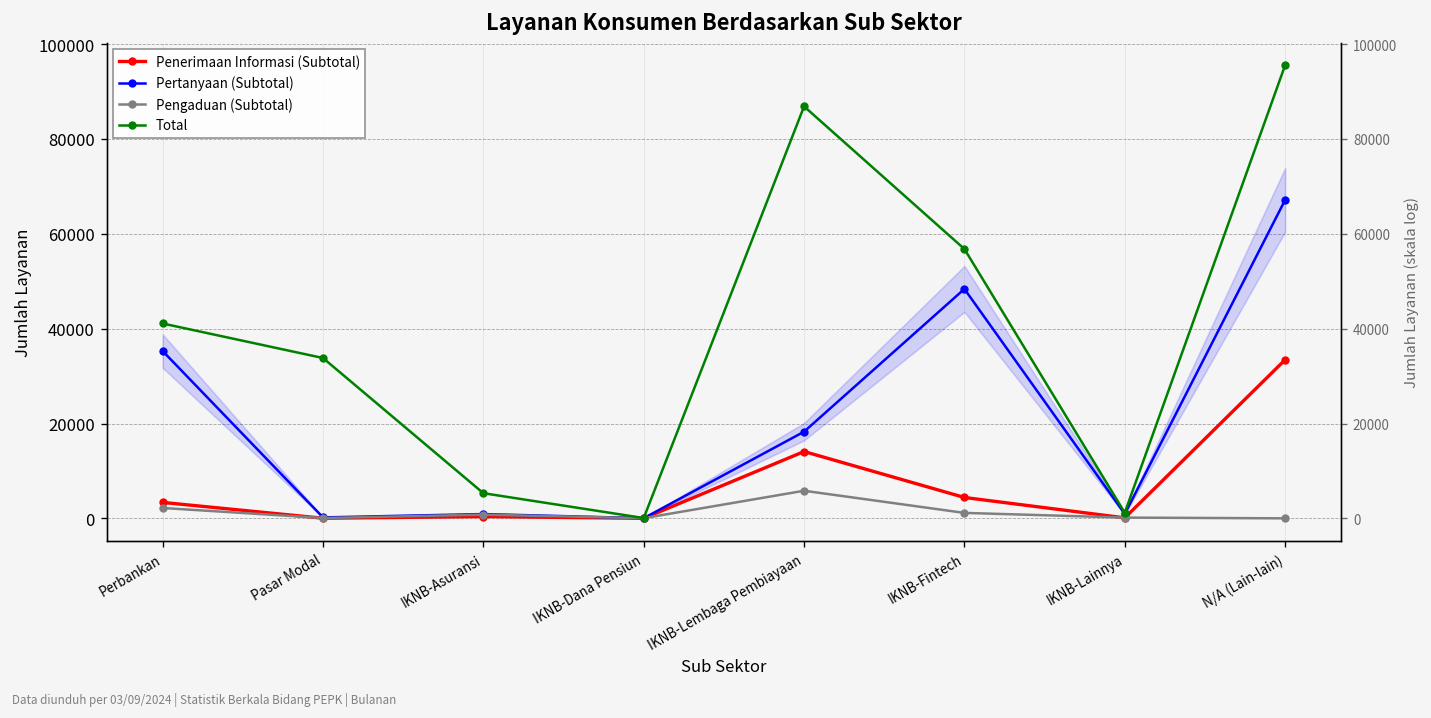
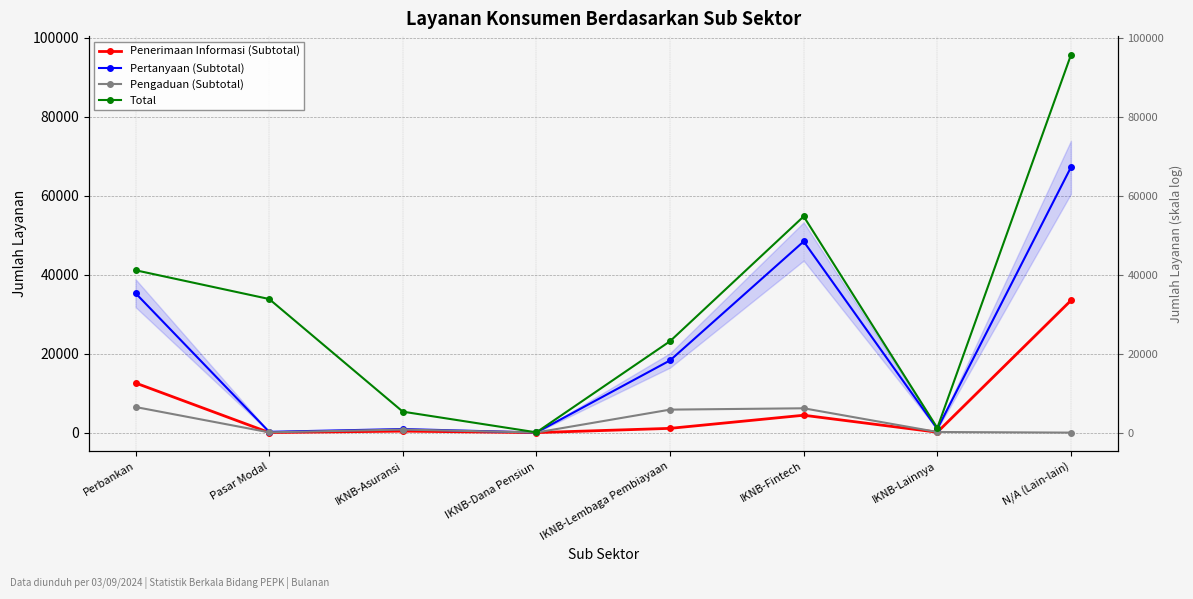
Penerimaan Informasi (Subtotal), Perbankan: 3000 -> 13000
Pengaduan (Subtotal), Perbankan: 2000 -> 6000
Penerimaan Informasi (Subtotal), IKNB-Lembaga Pembiayaan: 14000 -> 1000
Total, IKNB-Lembaga Pembiayaan: 87000 -> 23000
Pengaduan (Subtotal), IKNB-Fintech: 1000 -> 6000
Total, IKNB-Fintech: 57000 -> 55000
